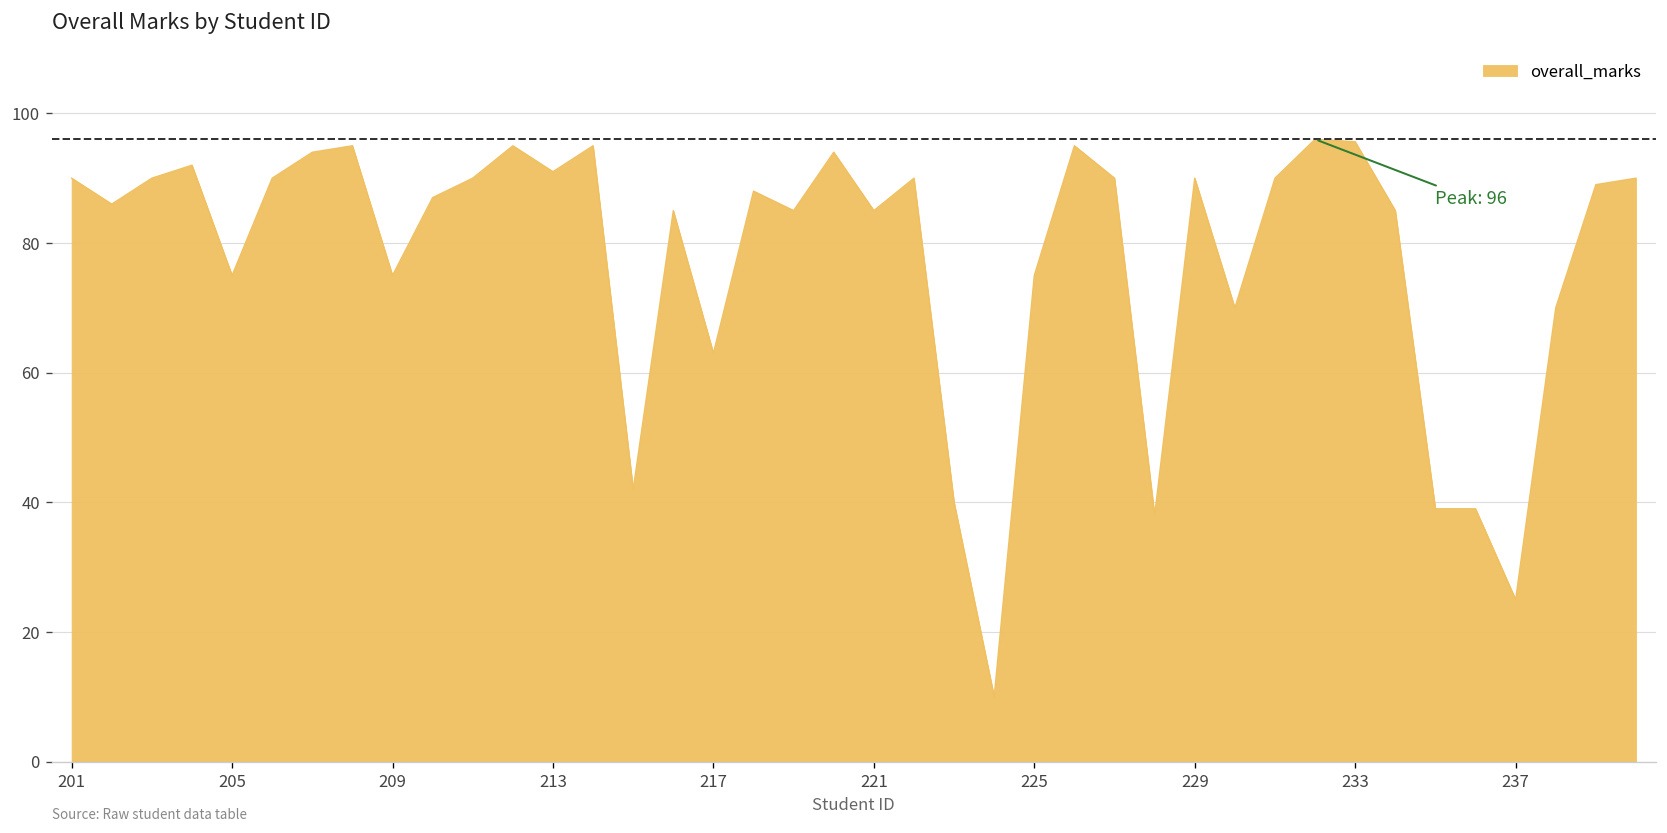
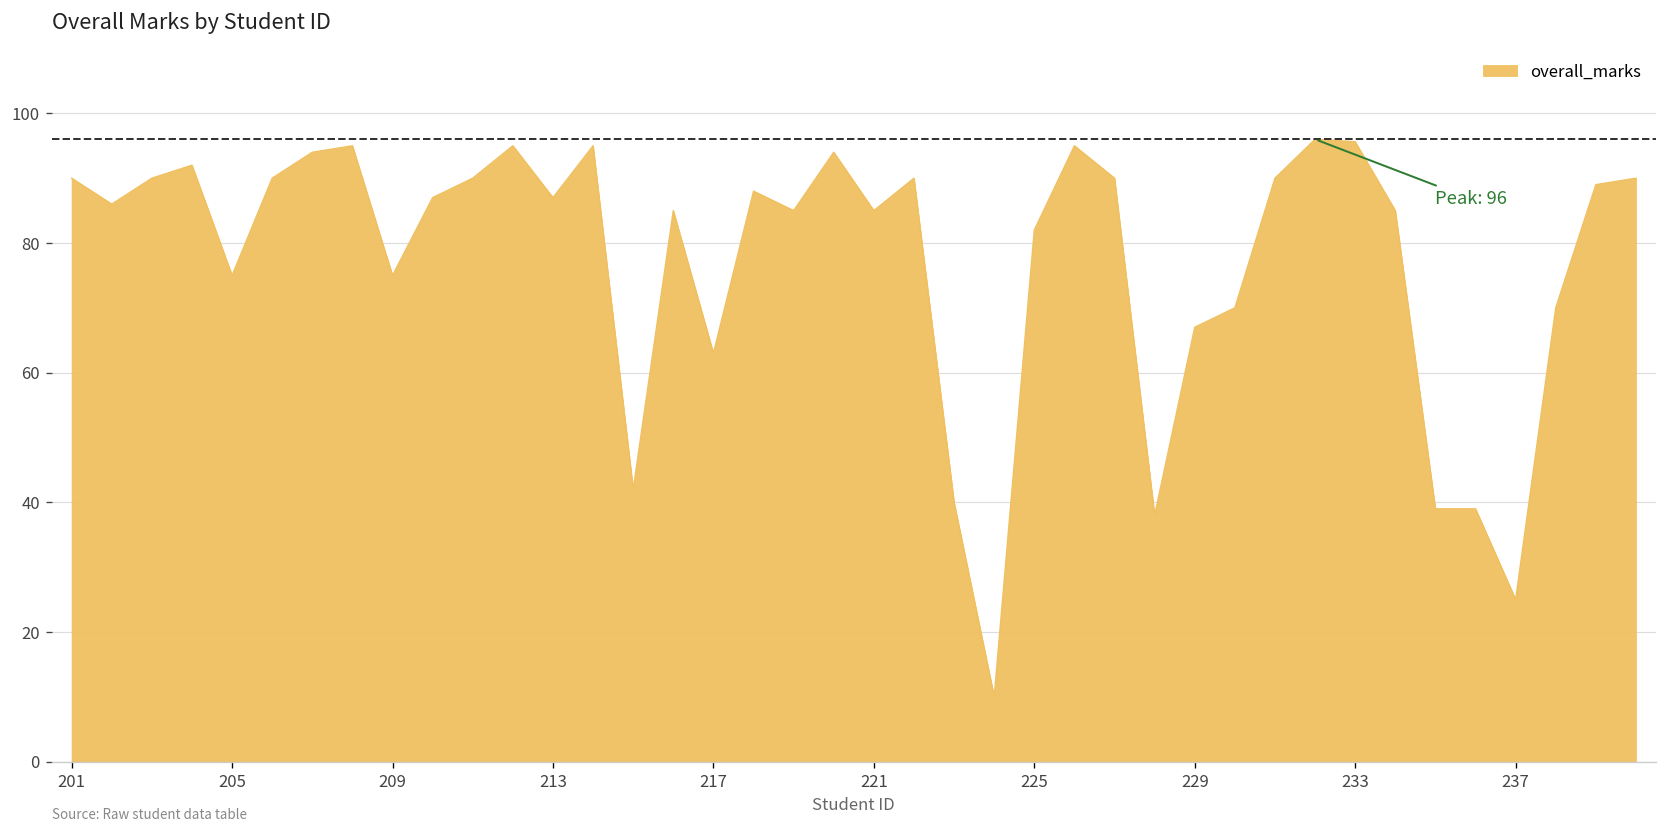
213: 91 -> 87
225: 75 -> 82
229: 90 -> 67
